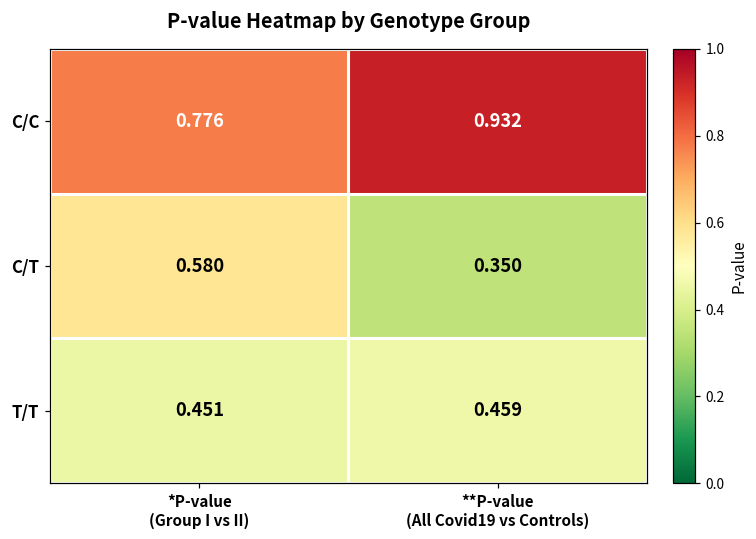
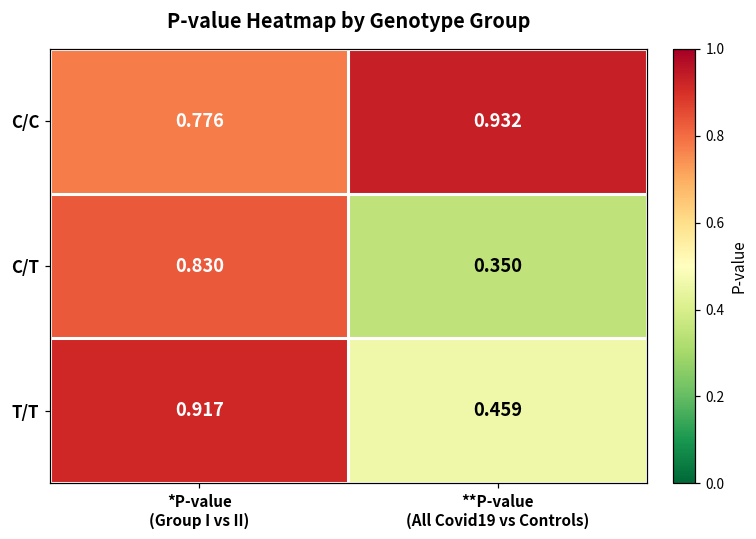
C/T, *P-value (Group I vs II): 0.580 -> 0.830
T/T, *P-value (Group I vs II): 0.451 -> 0.917
